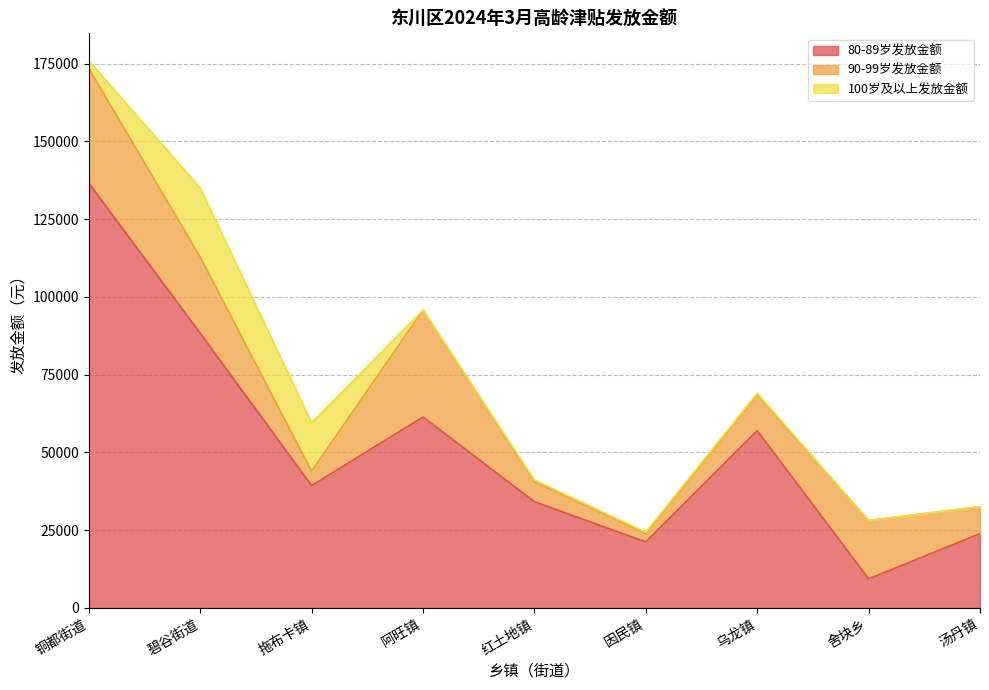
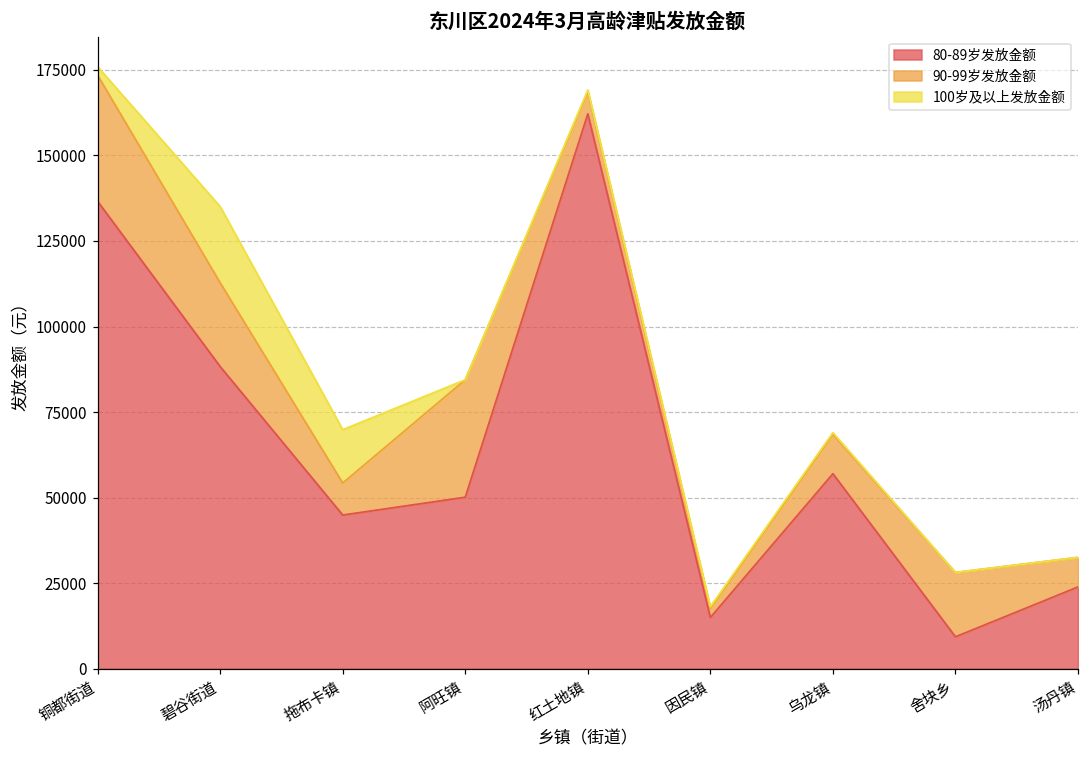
80-89岁发放金额, 拖布卡镇: 39000 -> 45000
90-99岁发放金额, 拖布卡镇: 5000 -> 9000
80-89岁发放金额, 阿旺镇: 61000 -> 50000
80-89岁发放金额, 红土地镇: 34000 -> 162000
80-89岁发放金额, 因民镇: 21000 -> 15000
